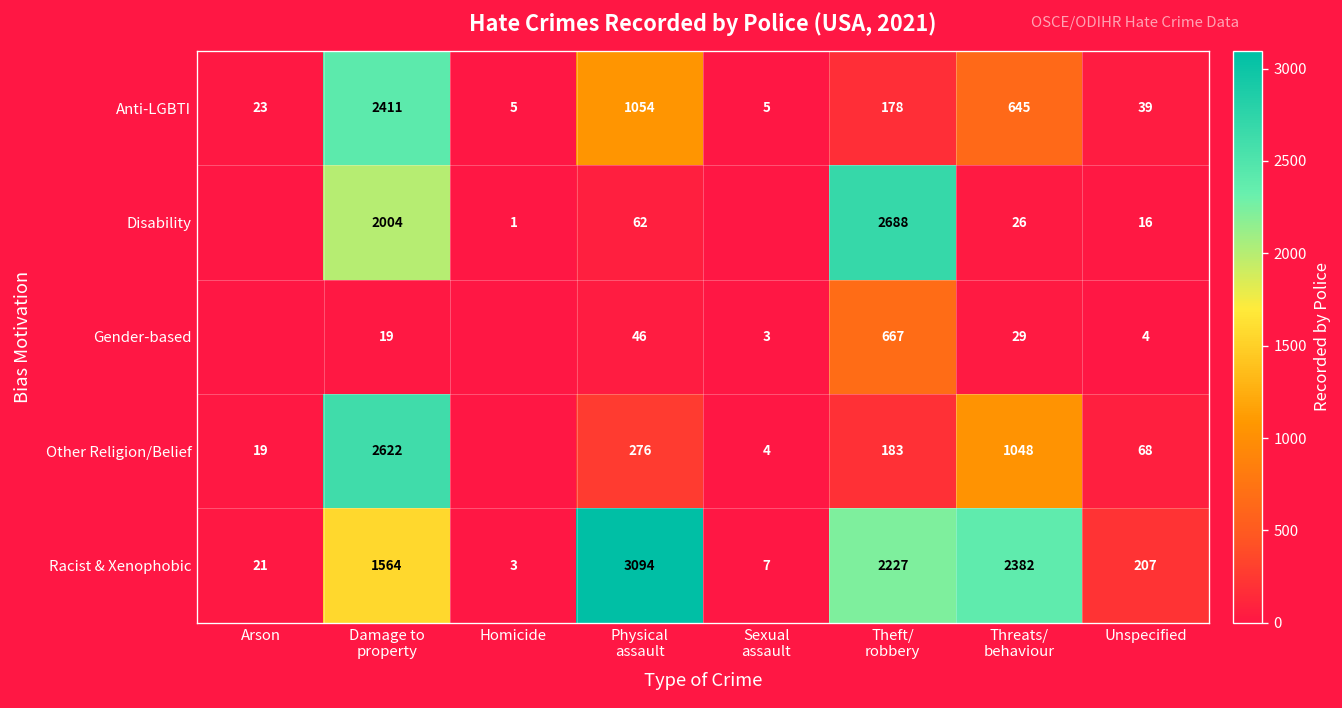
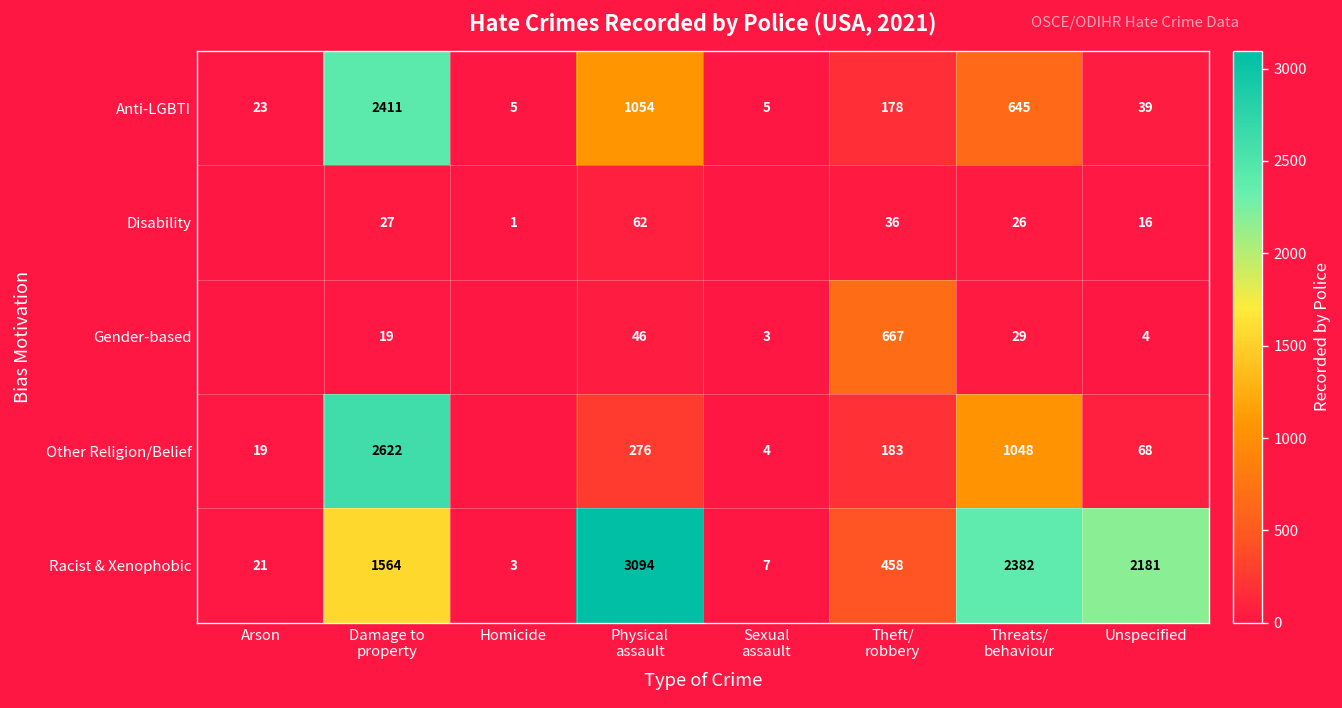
Disability, Damage to property: 2004 -> 27
Disability, Theft/ robbery: 2688 -> 36
Racist & Xenophobic, Theft/ robbery: 2227 -> 458
Racist & Xenophobic, Unspecified: 207 -> 2181
